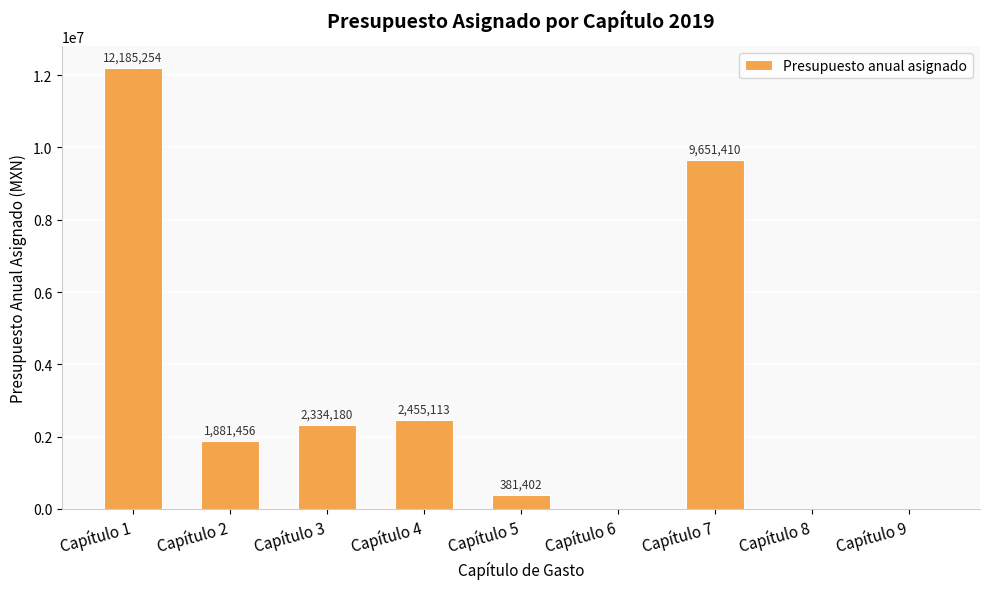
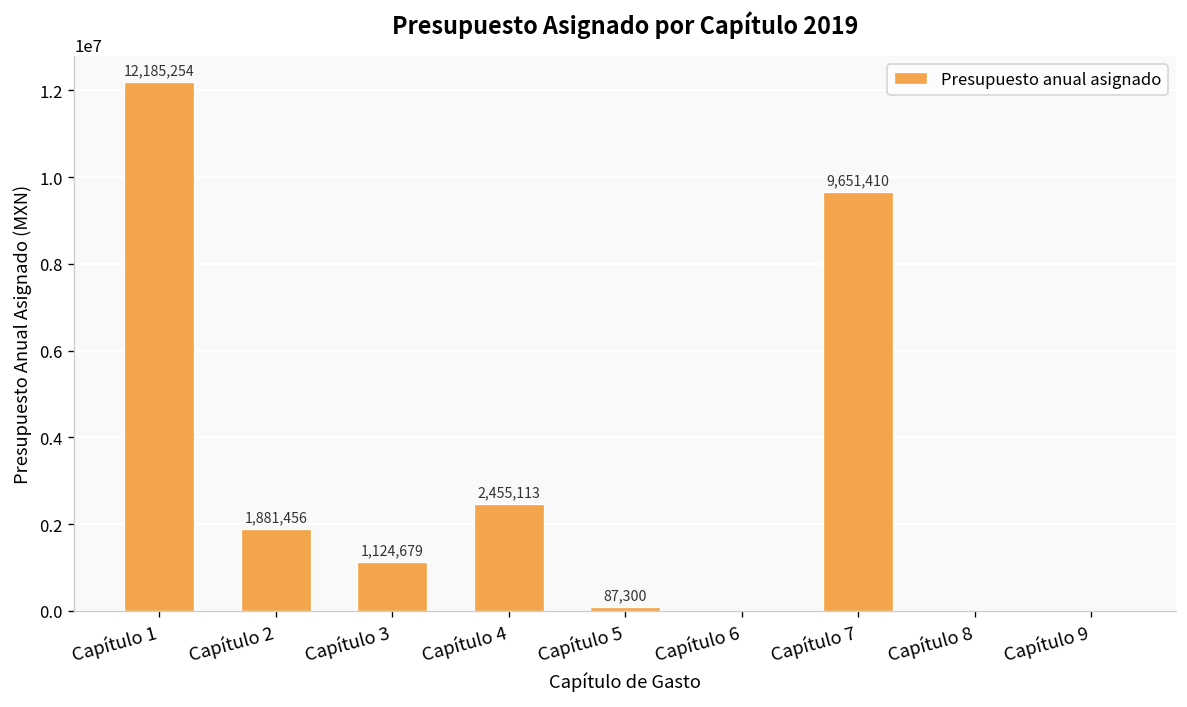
Capítulo 3: 2,334,180 -> 1,124,679
Capítulo 5: 381,402 -> 87,300
